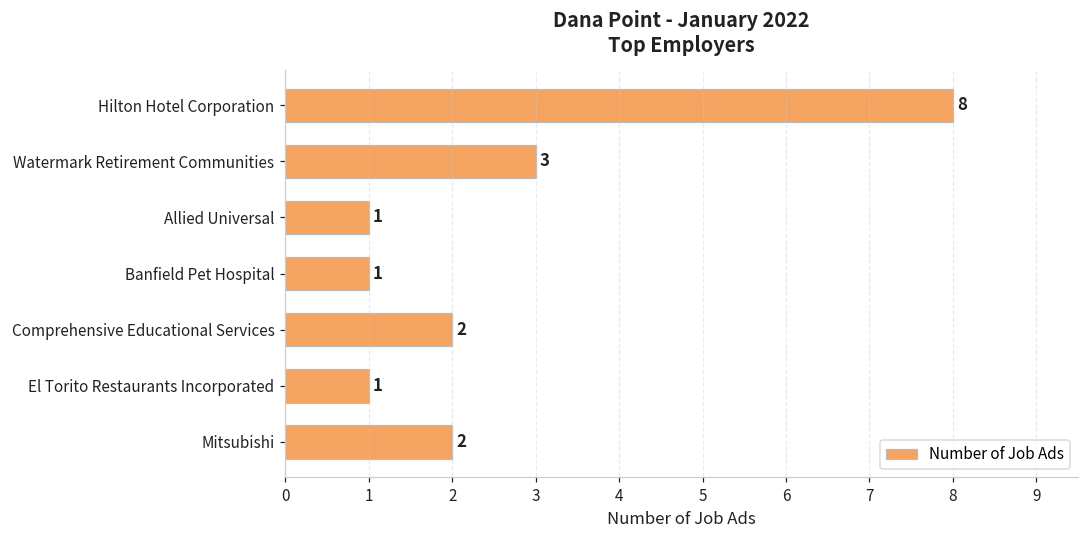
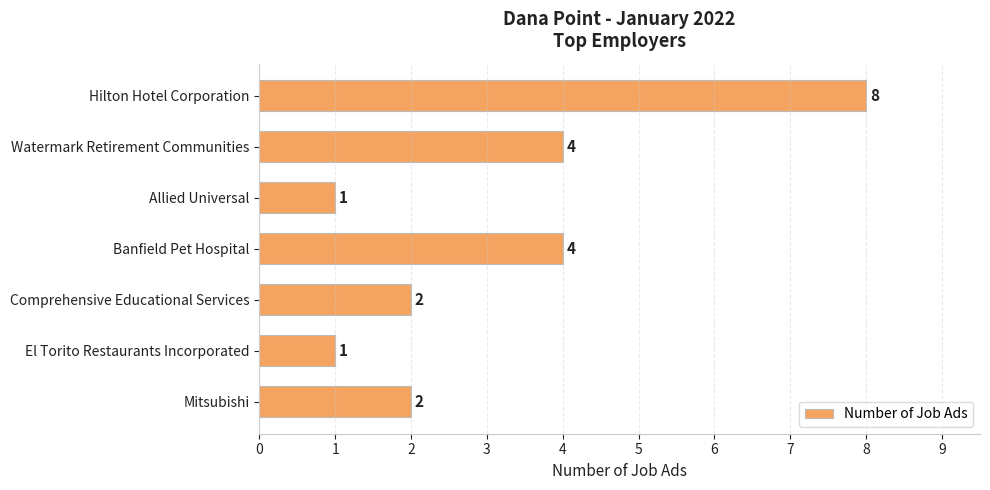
Watermark Retirement Communities: 3 -> 4
Banfield Pet Hospital: 1 -> 4
